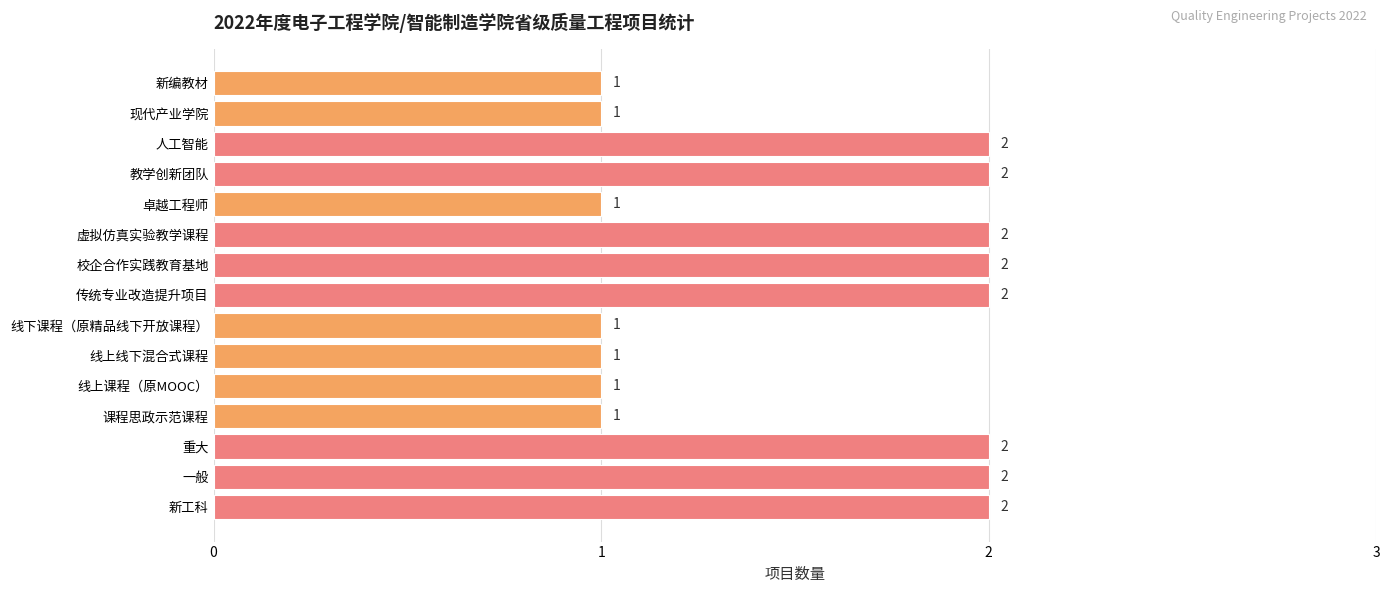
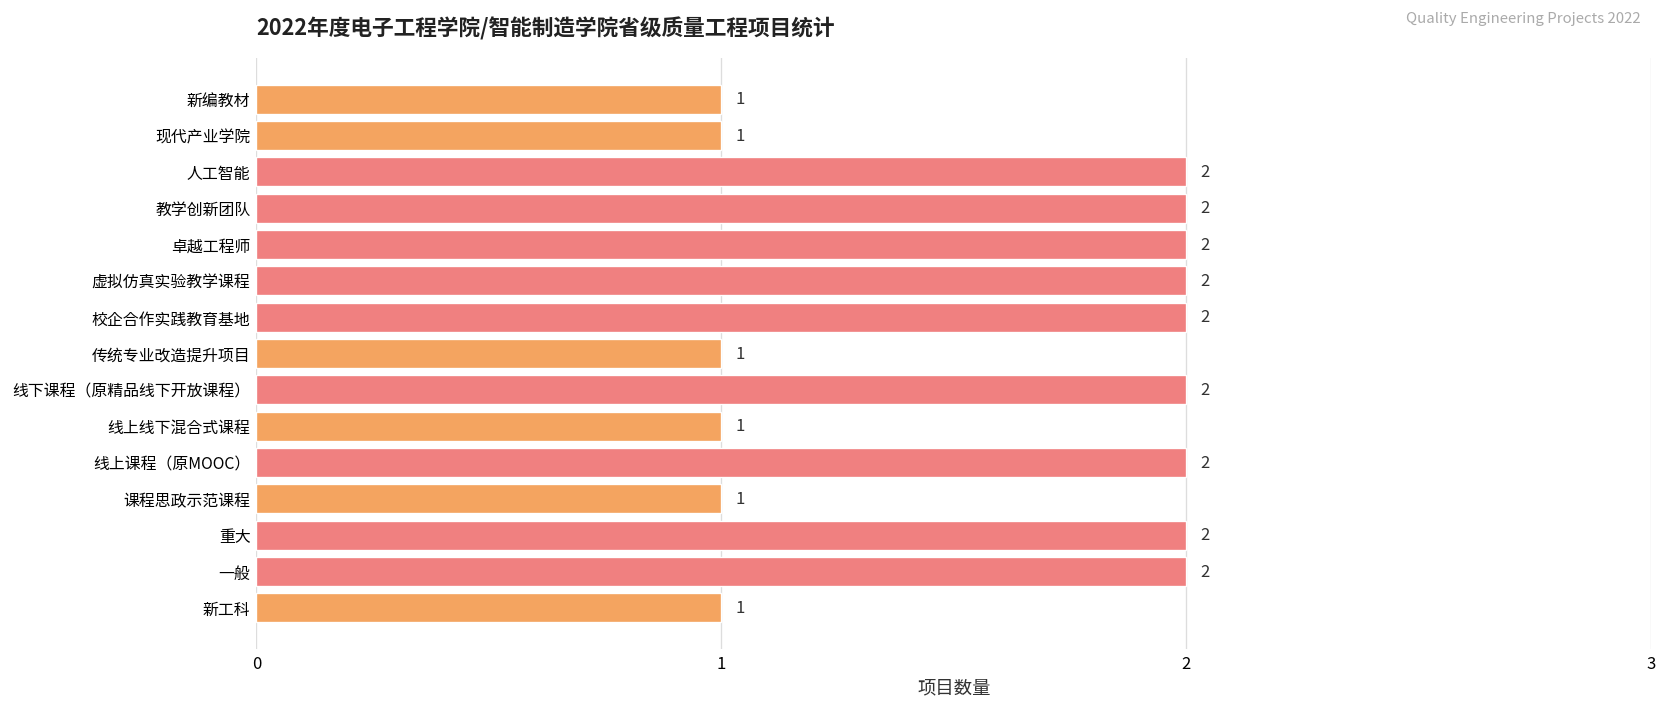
卓越工程师: 1 -> 2
传统专业改造提升项目: 2 -> 1
线下课程（原精品线下开放课程）: 1 -> 2
线上课程（原MOOC）: 1 -> 2
新工科: 2 -> 1
